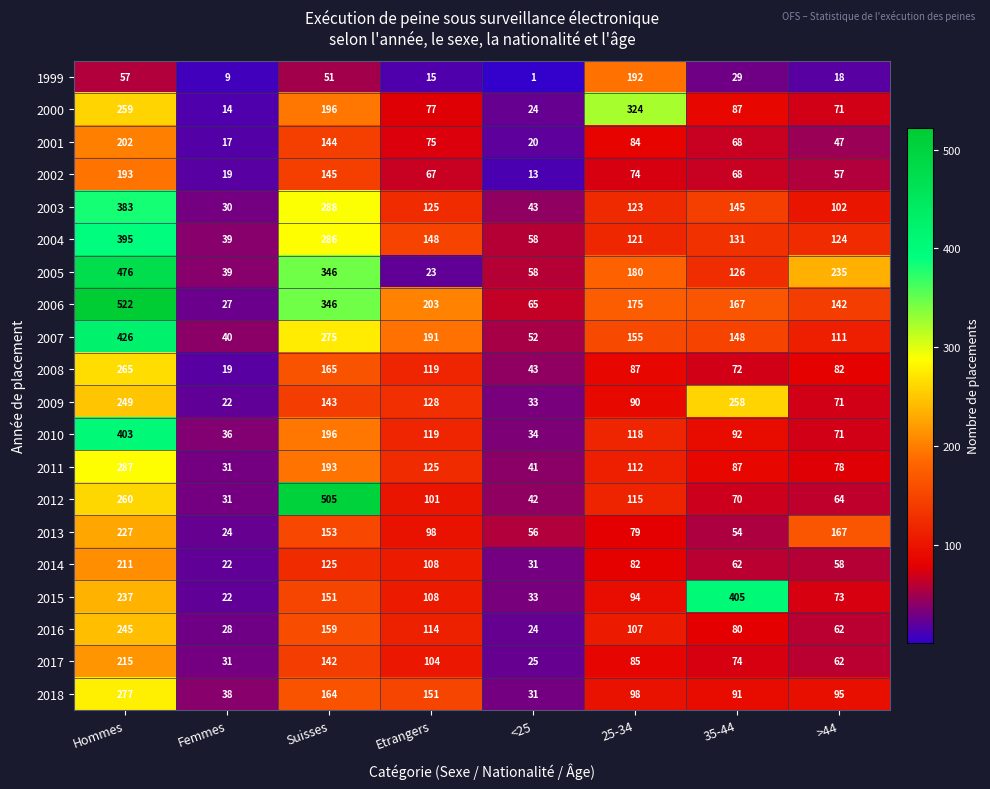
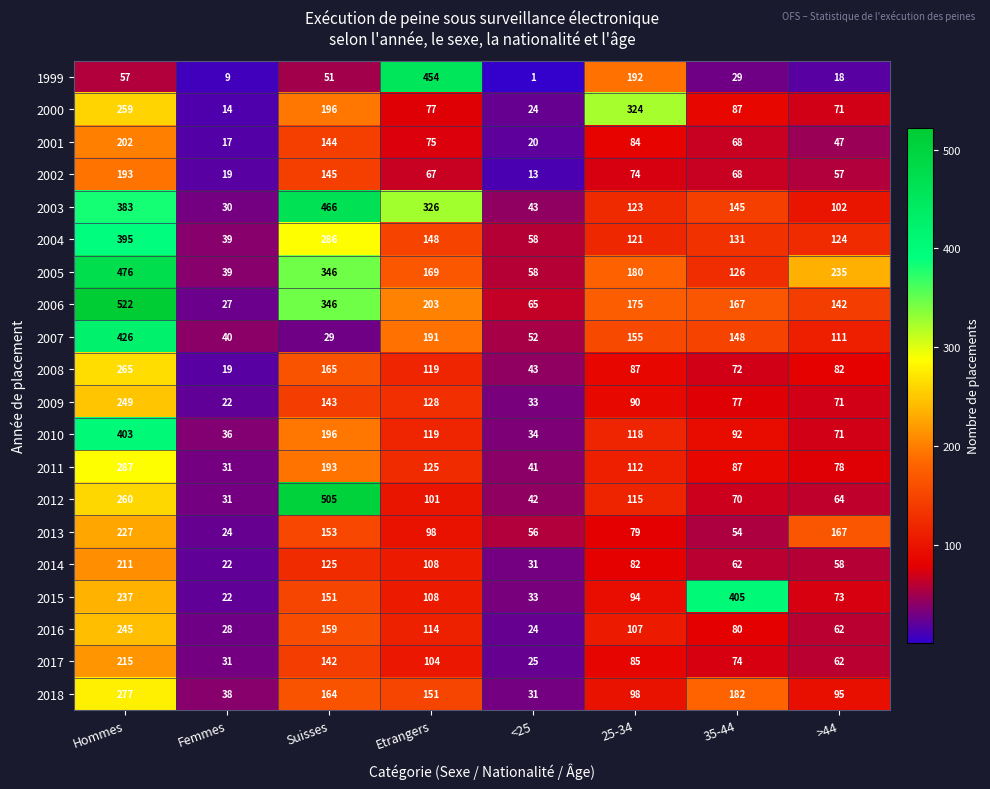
1999, Etrangers: 15 -> 454
2003, Suisses: 288 -> 466
2003, Etrangers: 125 -> 326
2005, Etrangers: 23 -> 169
2007, Suisses: 275 -> 29
2009, 35-44: 258 -> 77
2018, 35-44: 91 -> 182
